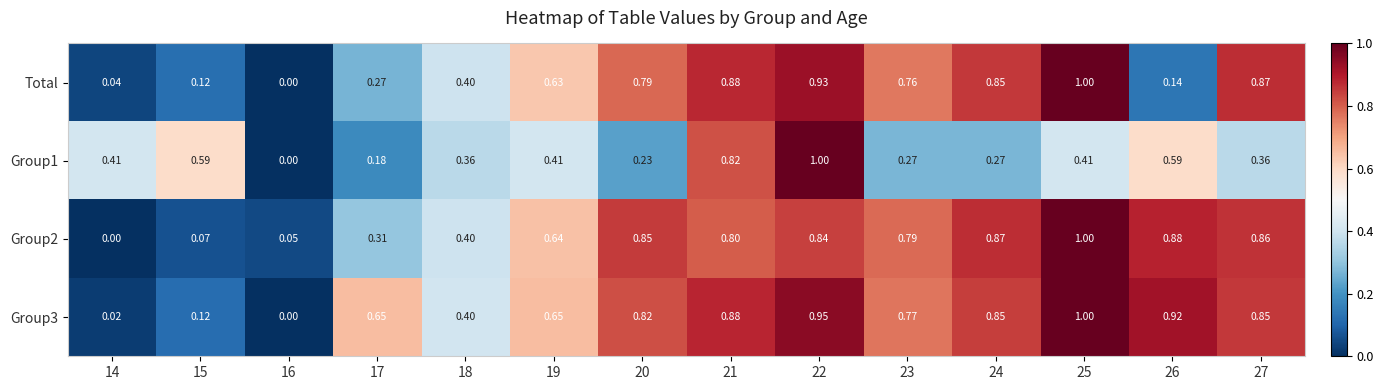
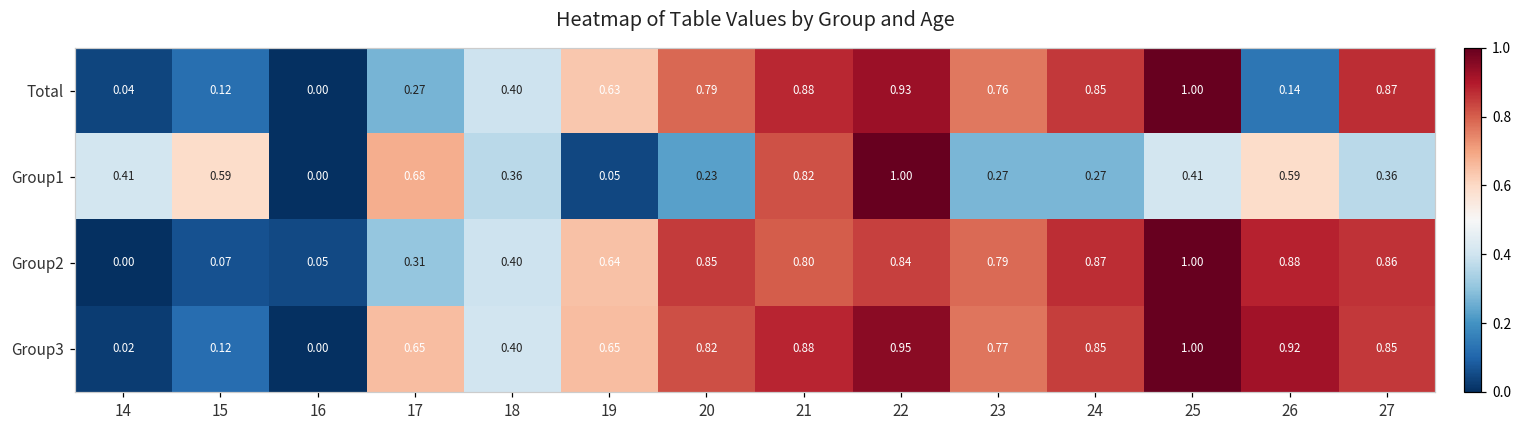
Group1, 17: 0.18 -> 0.68
Group1, 19: 0.41 -> 0.05
